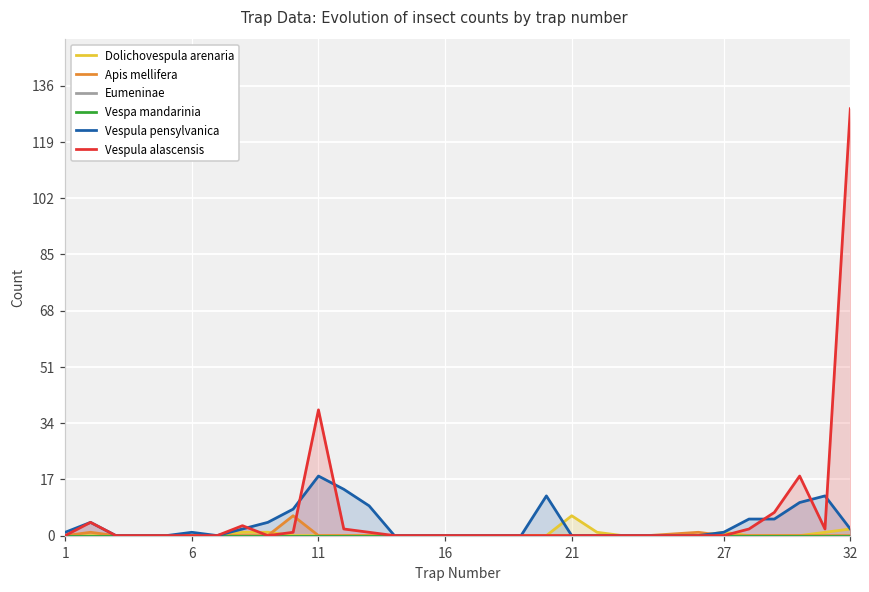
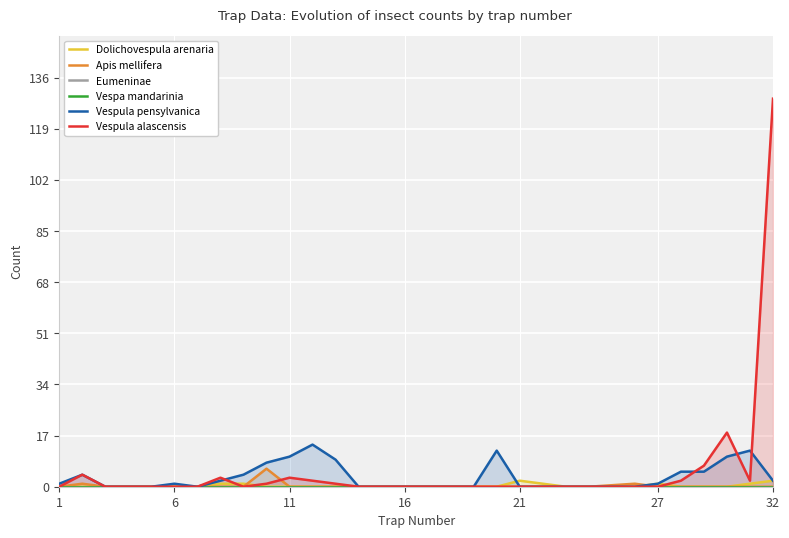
Vespula pensylvanica, 11: 18 -> 10
Vespula alascensis, 11: 38 -> 3
Dolichovespula arenaria, 21: 6 -> 2
